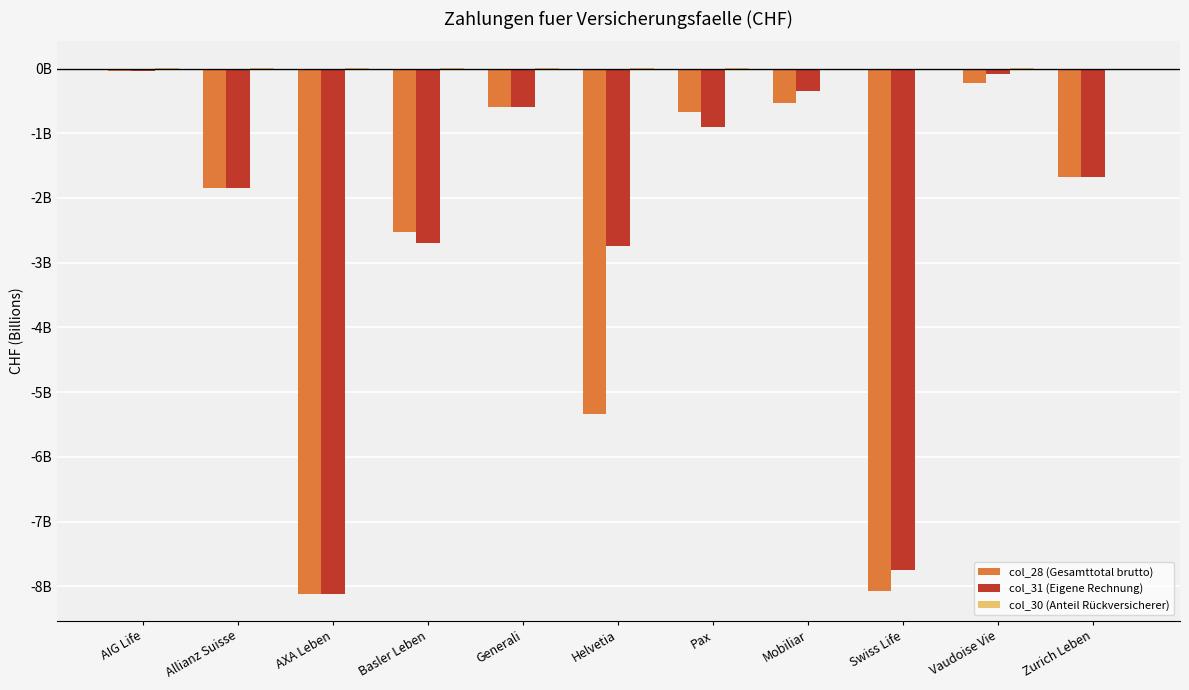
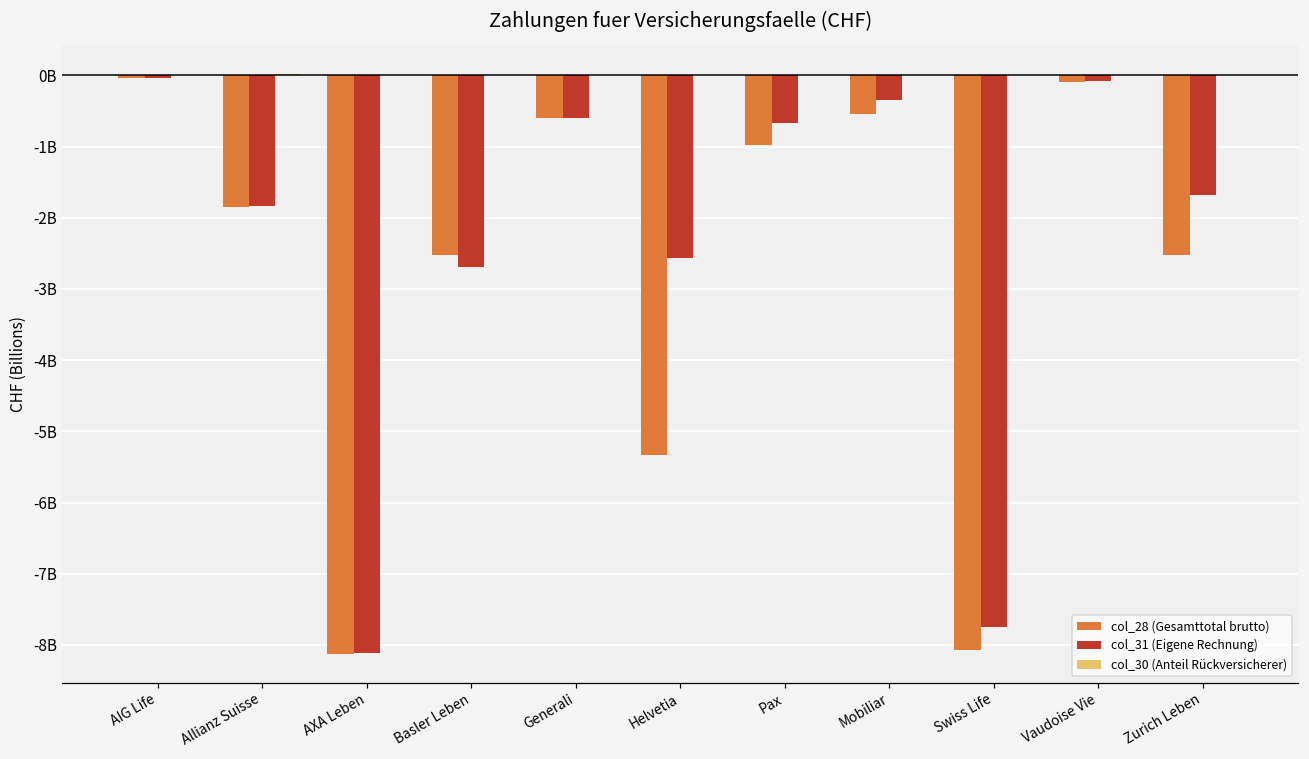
col_31 (Eigene Rechnung), Helvetia: -2700000000 -> -2600000000
col_28 (Gesamttotal brutto), Pax: -700000000 -> -1000000000
col_31 (Eigene Rechnung), Pax: -900000000 -> -700000000
col_28 (Gesamttotal brutto), Vaudoise Vie: -200000000 -> -100000000
col_28 (Gesamttotal brutto), Zurich Leben: -1700000000 -> -2500000000
